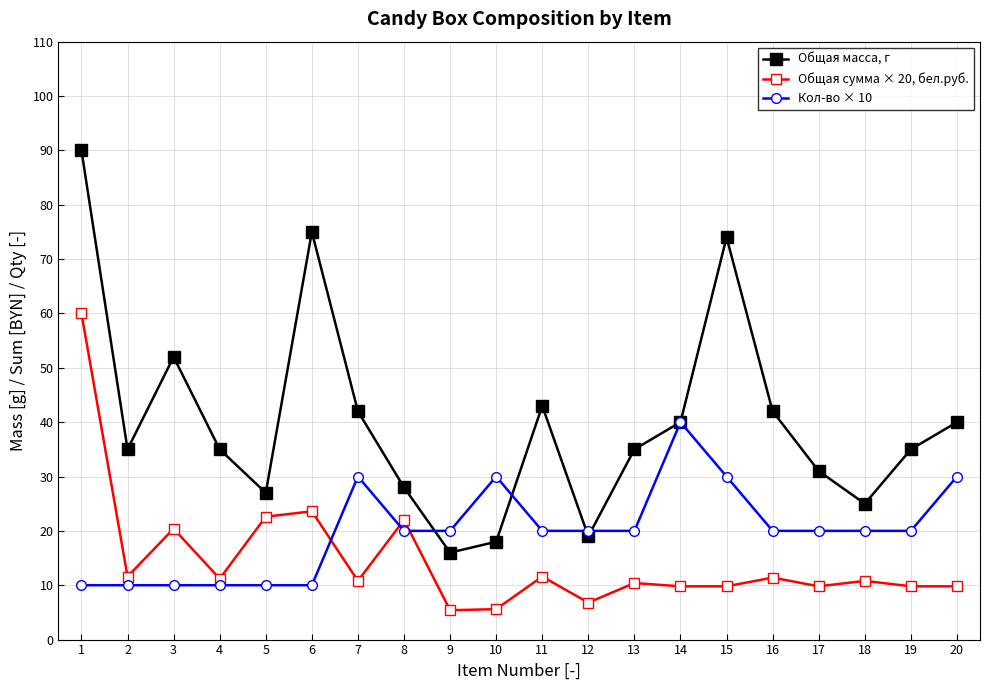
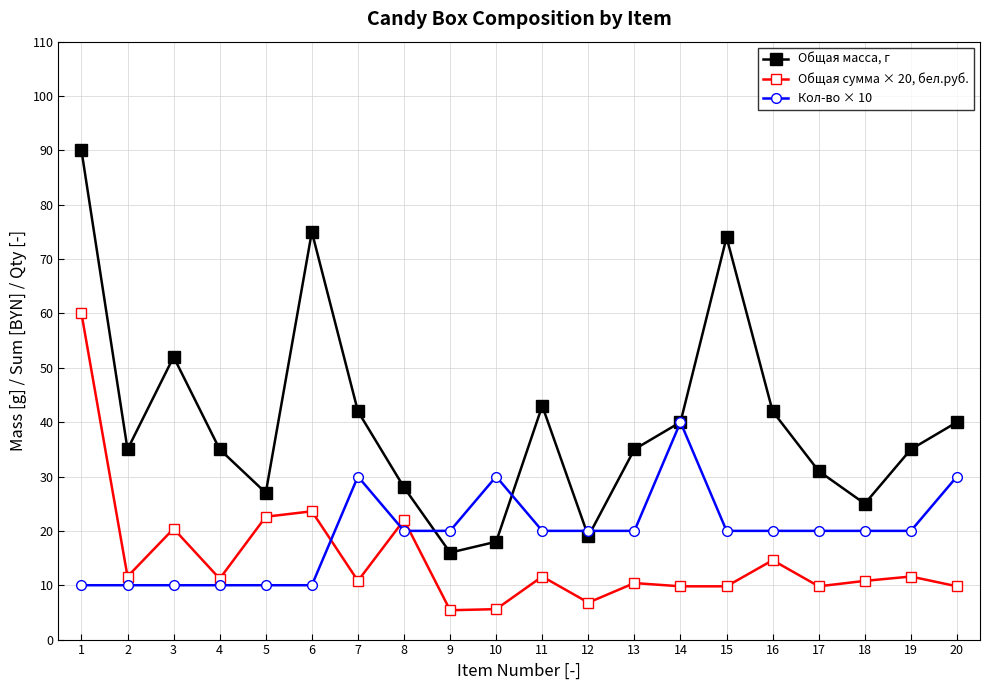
Кол-во × 10, 15: 30 -> 20
Общая сумма × 20, бел.руб., 16: 11 -> 15
Общая сумма × 20, бел.руб., 19: 10 -> 12
